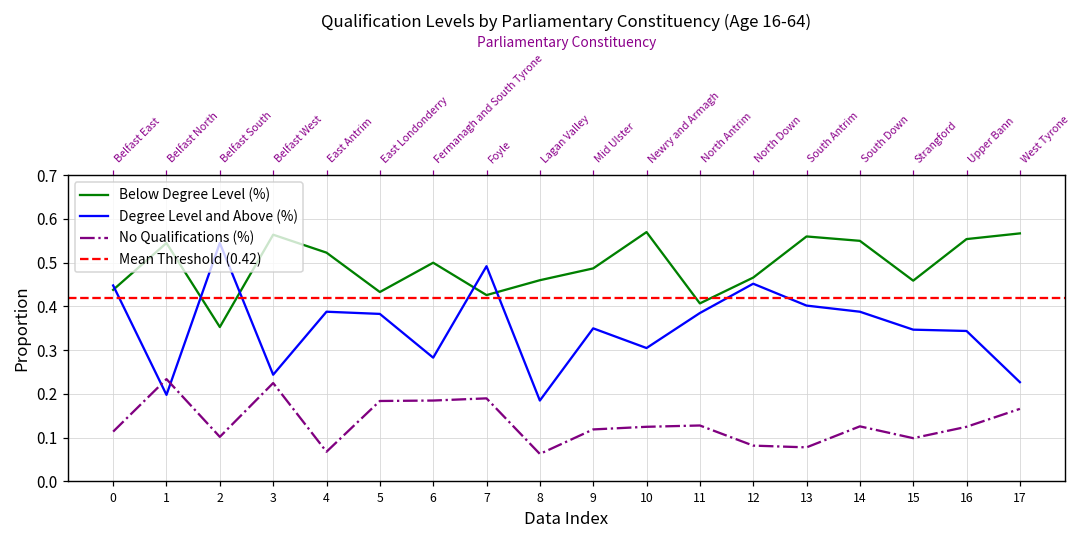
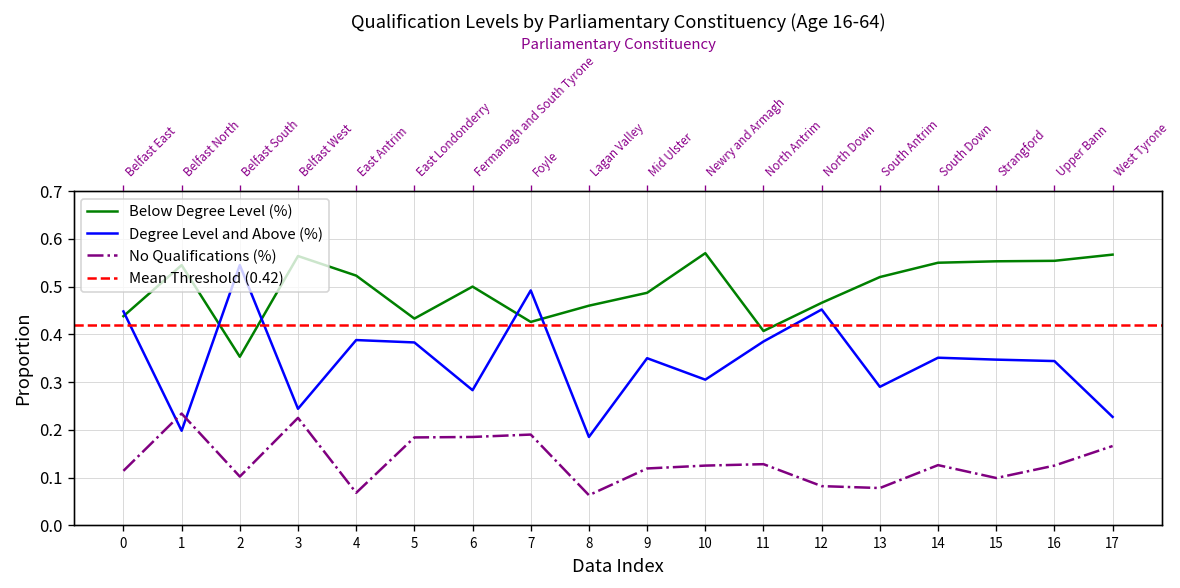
Below Degree Level (%), 13: 0.56 -> 0.52
Degree Level and Above (%), 13: 0.40 -> 0.29
Degree Level and Above (%), 14: 0.39 -> 0.35
Below Degree Level (%), 15: 0.46 -> 0.55
